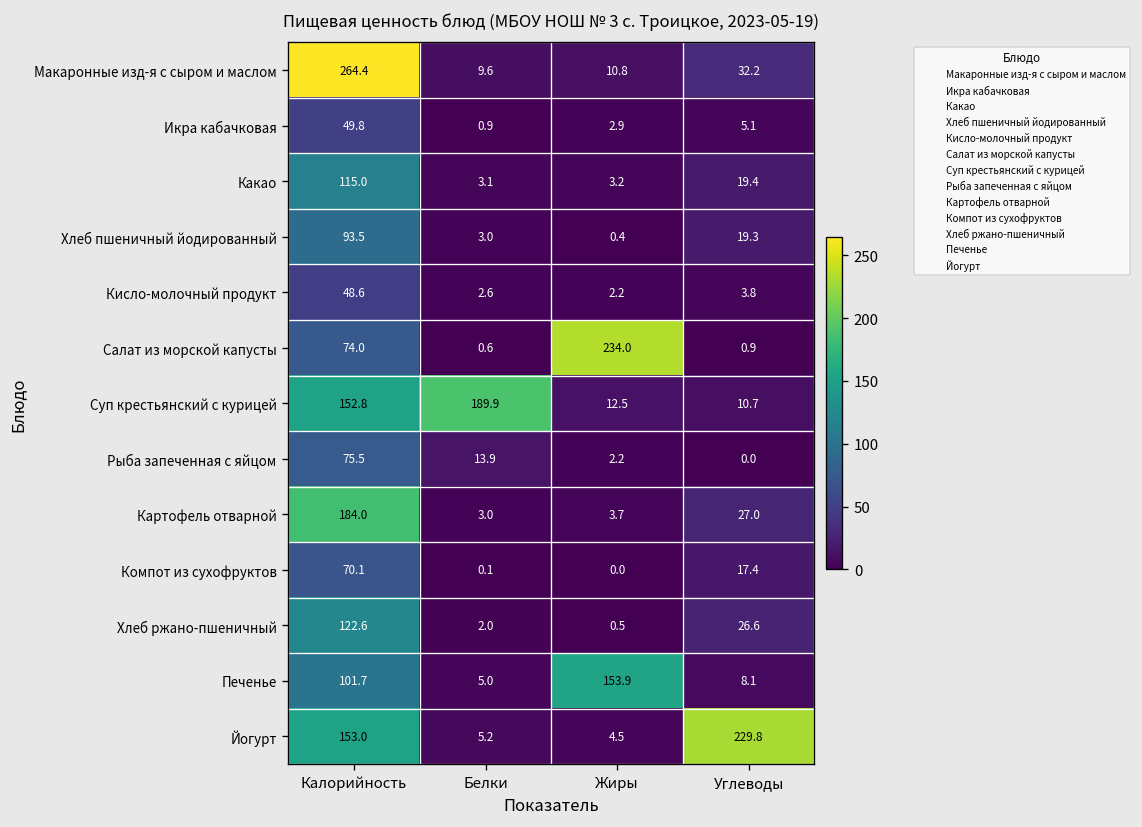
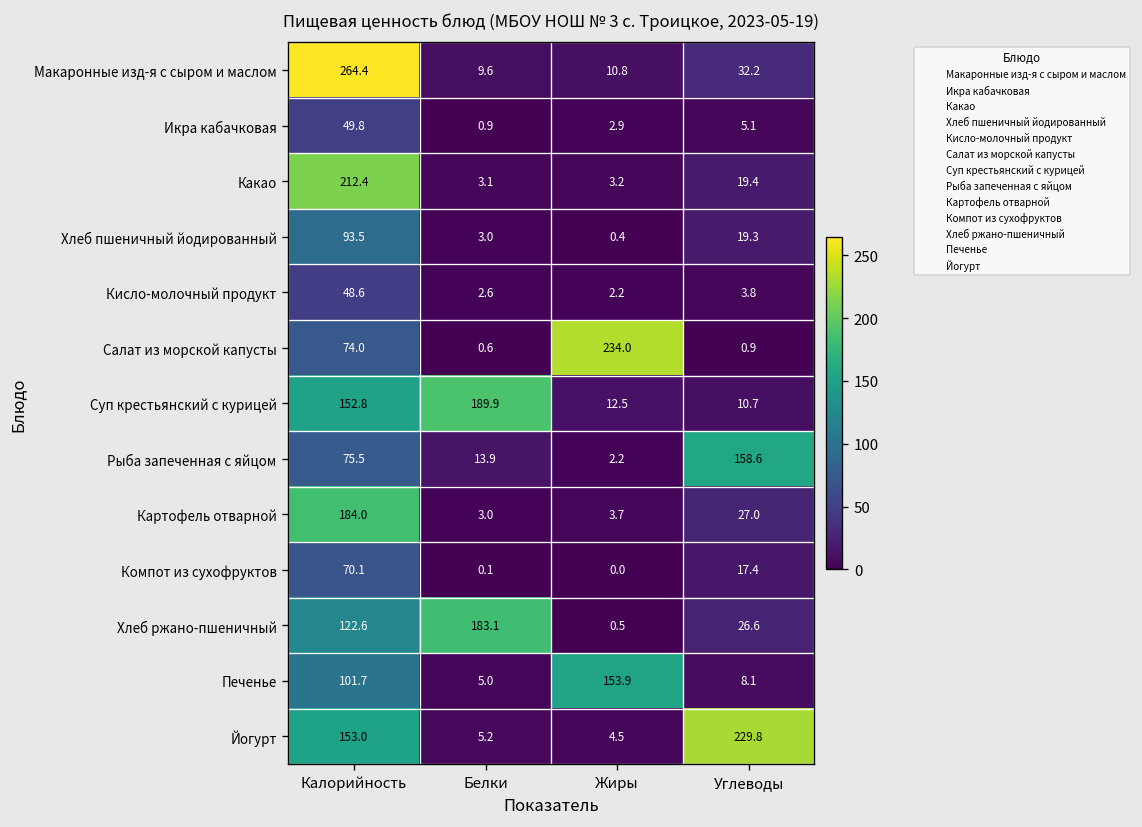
Какао, Калорийность: 115.0 -> 212.4
Рыба запеченная с яйцом, Углеводы: 0.0 -> 158.6
Хлеб ржано-пшеничный, Белки: 2.0 -> 183.1
